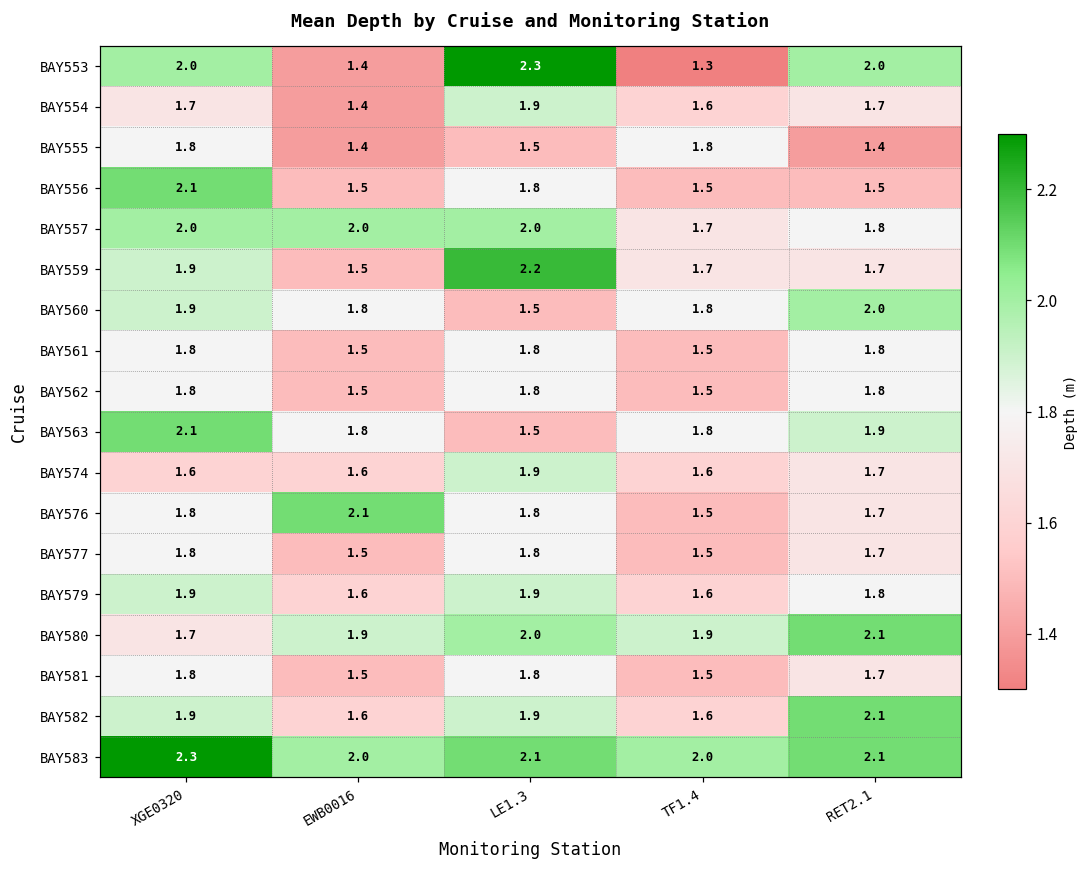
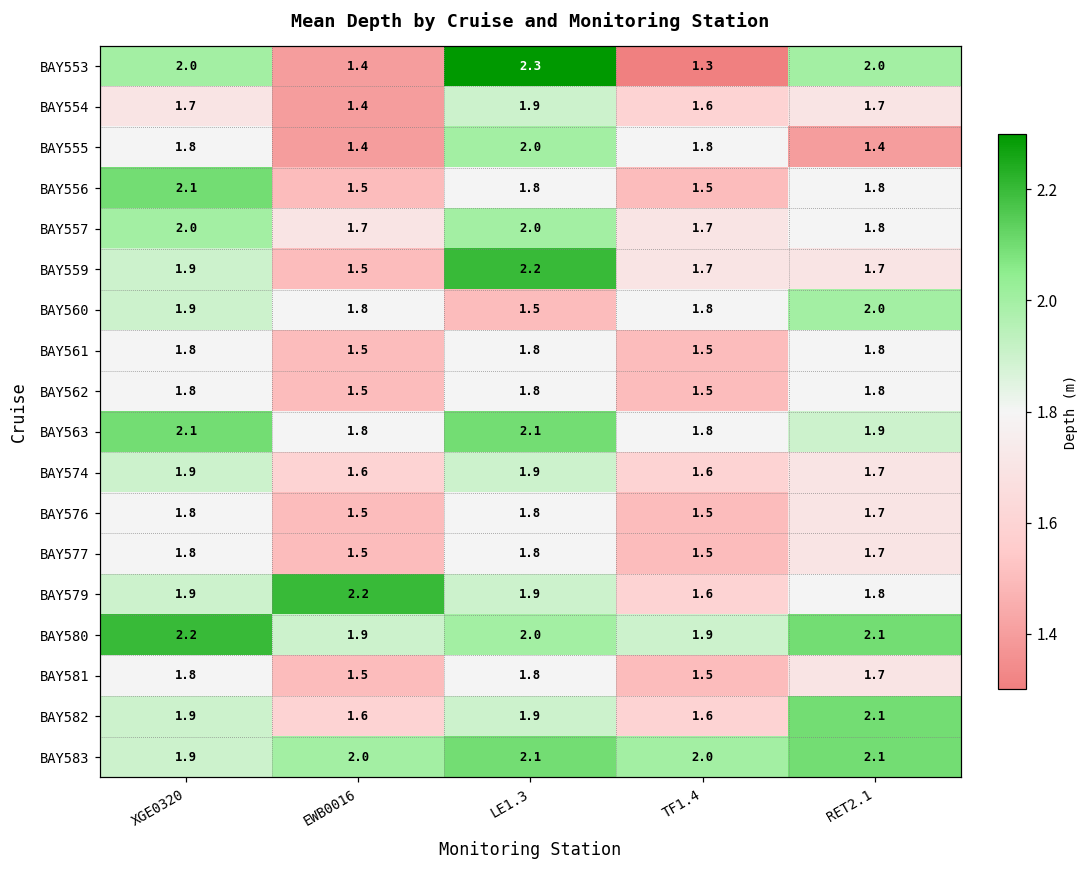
BAY555, LE1.3: 1.5 -> 2.0
BAY556, RET2.1: 1.5 -> 1.8
BAY557, EWB0016: 2.0 -> 1.7
BAY563, LE1.3: 1.5 -> 2.1
BAY574, XGE0320: 1.6 -> 1.9
BAY576, EWB0016: 2.1 -> 1.5
BAY579, EWB0016: 1.6 -> 2.2
BAY580, XGE0320: 1.7 -> 2.2
BAY583, XGE0320: 2.3 -> 1.9
